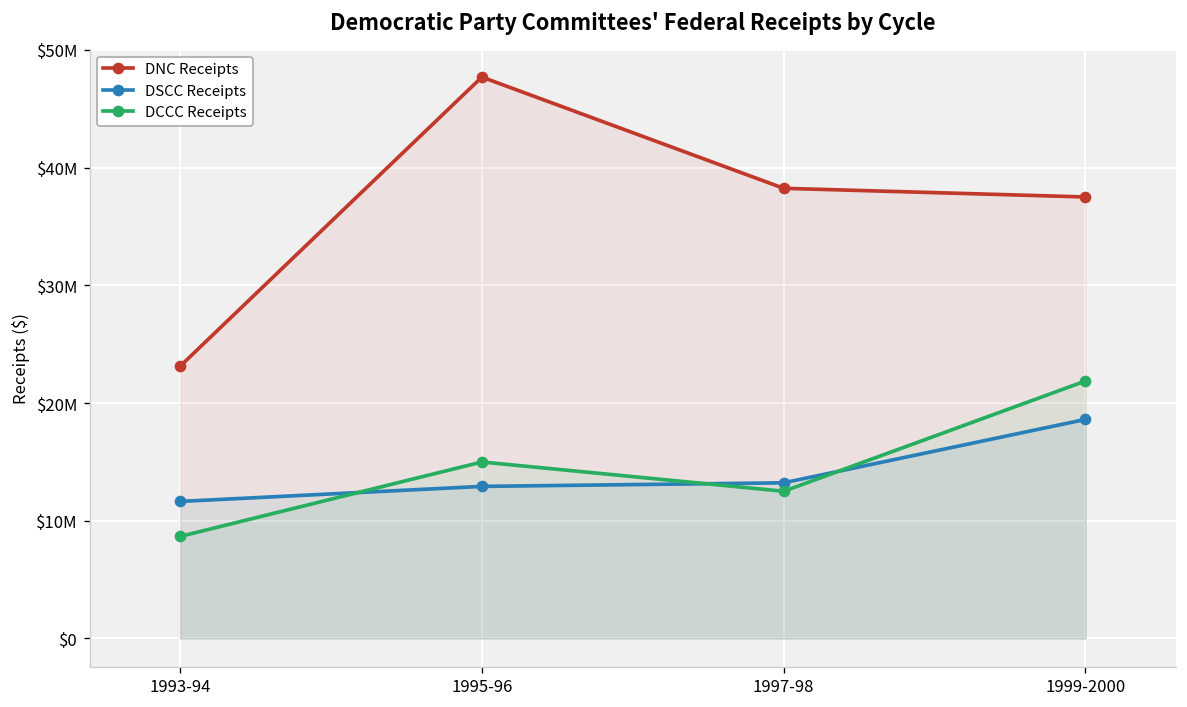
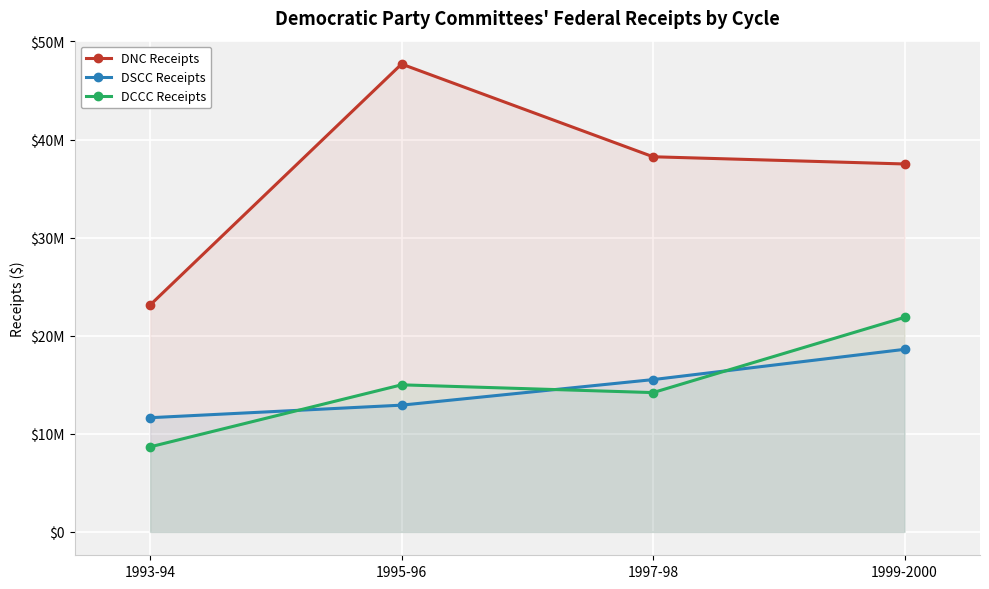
DSCC Receipts, 1997-98: $13000000 -> $16000000
DCCC Receipts, 1997-98: $13000000 -> $14000000
